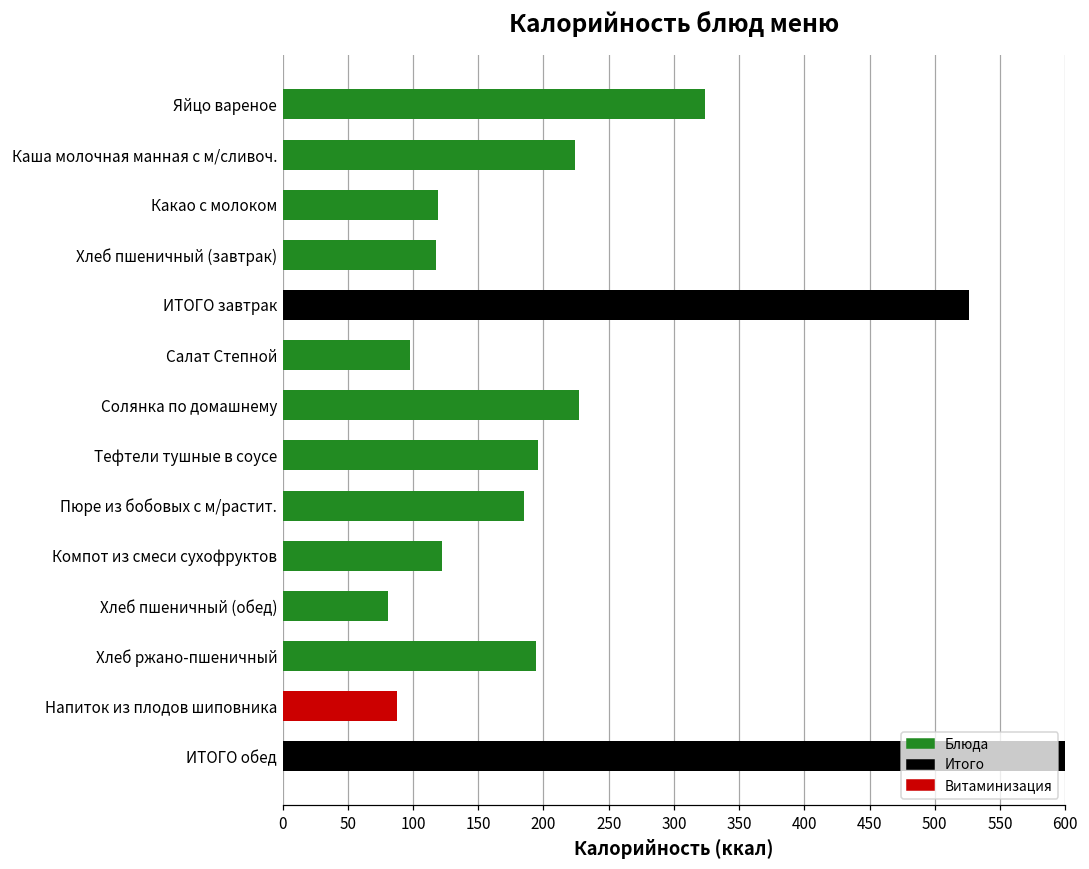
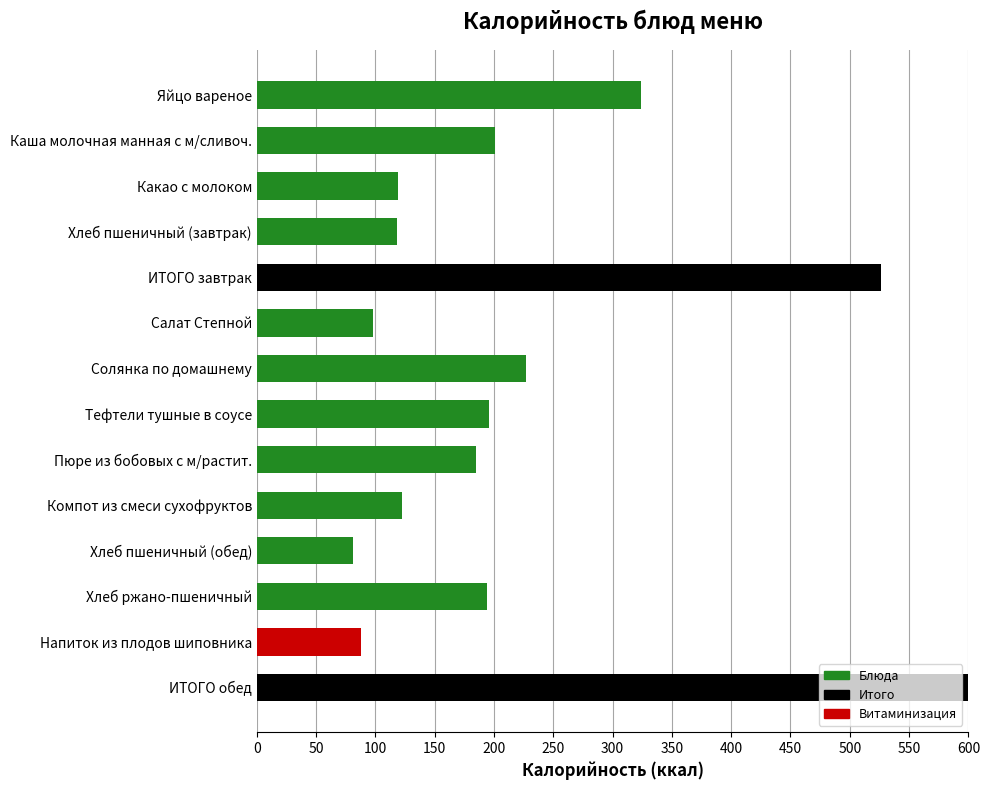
Каша молочная манная с м/сливоч.: 224 -> 201
